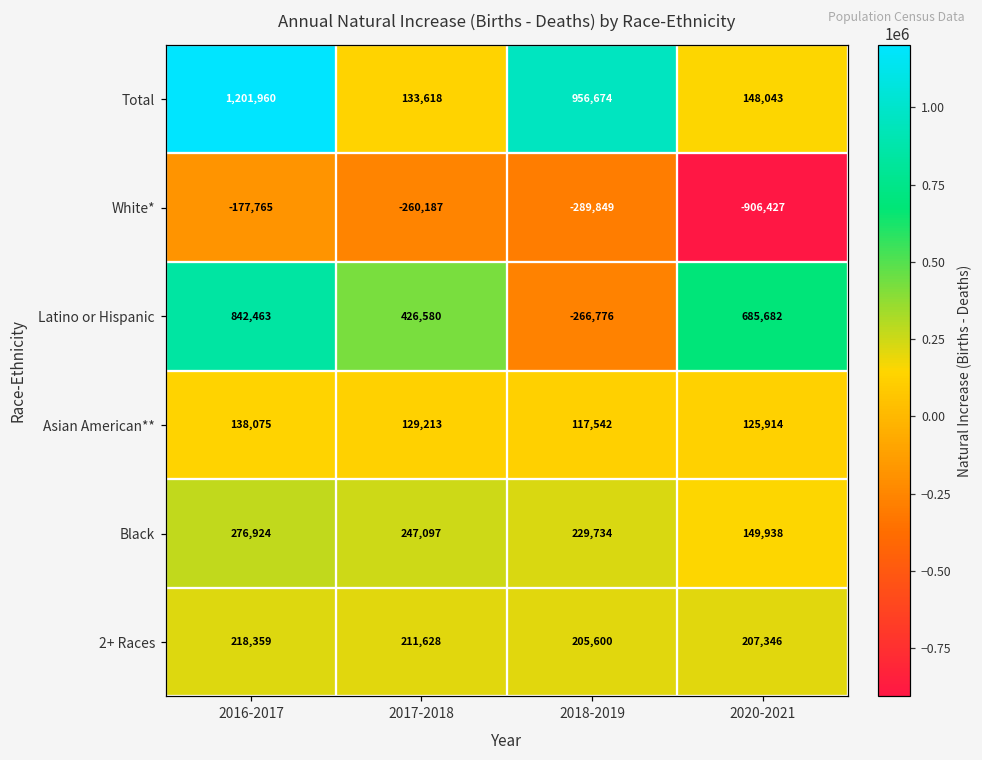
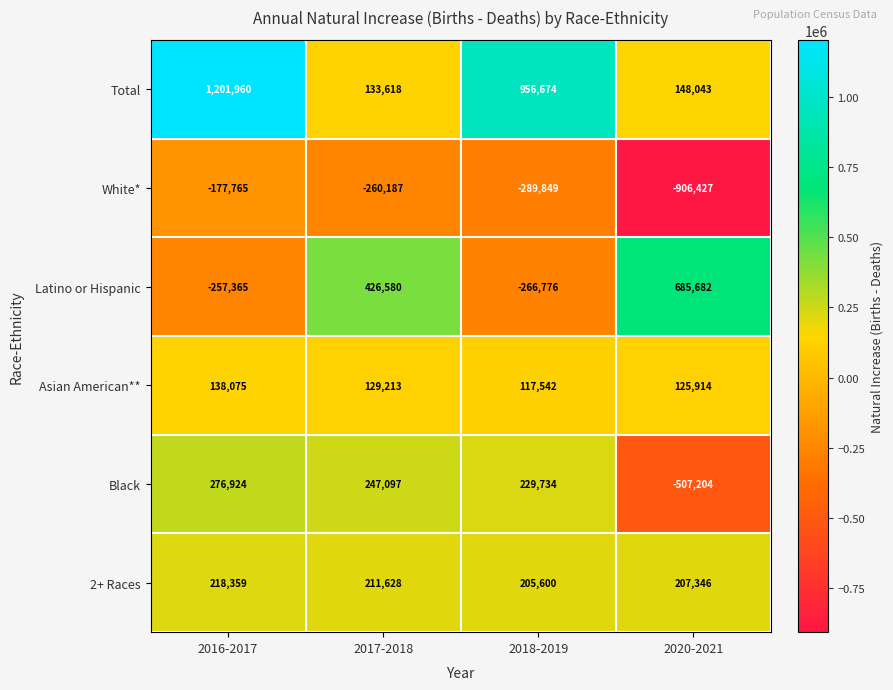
Latino or Hispanic, 2016-2017: 842,463 -> -257,365
Black, 2020-2021: 149,938 -> -507,204
